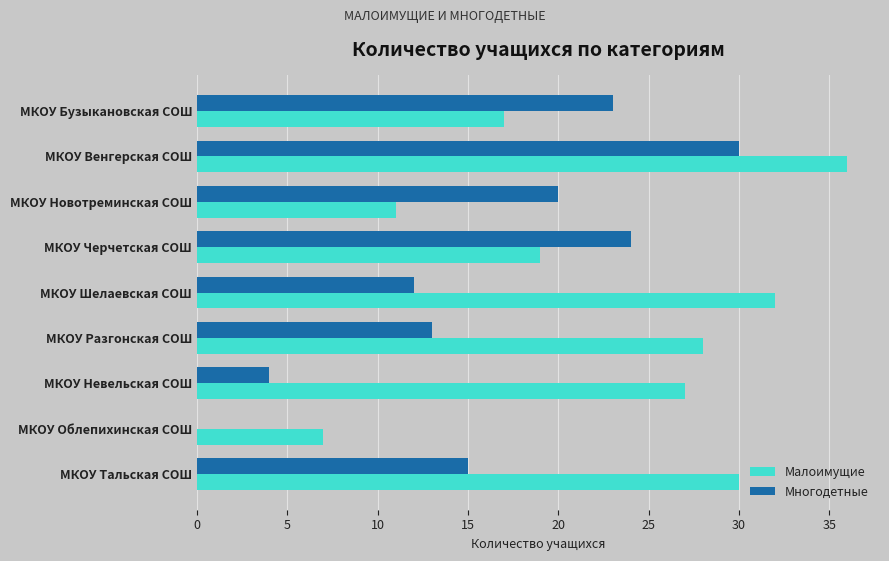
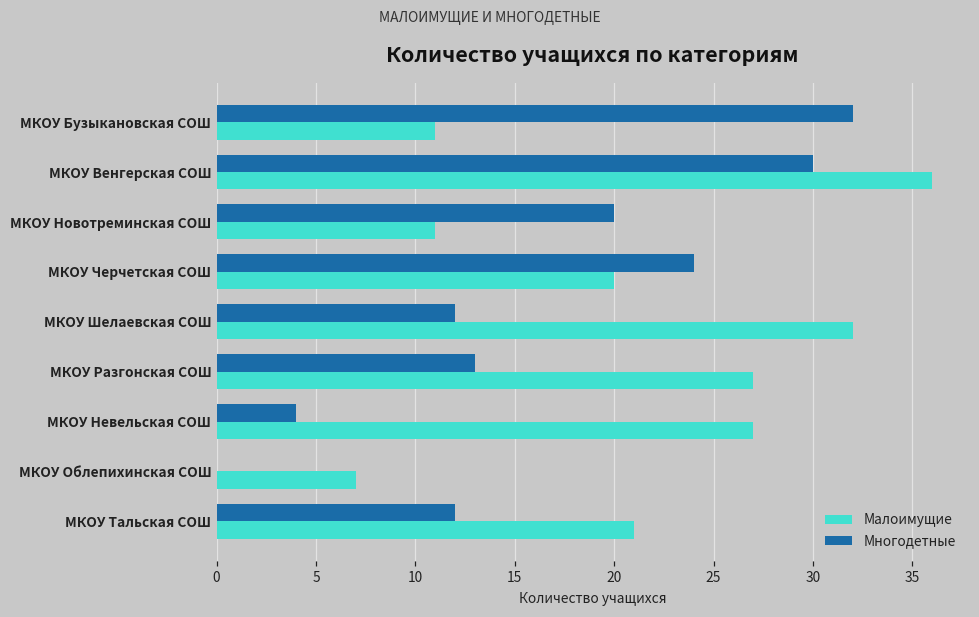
Многодетные, МКОУ Бузыкановская СОШ: 23 -> 32
Малоимущие, МКОУ Бузыкановская СОШ: 17 -> 11
Малоимущие, МКОУ Черчетская СОШ: 19 -> 20
Малоимущие, МКОУ Разгонская СОШ: 28 -> 27
Многодетные, МКОУ Тальская СОШ: 15 -> 12
Малоимущие, МКОУ Тальская СОШ: 30 -> 21
